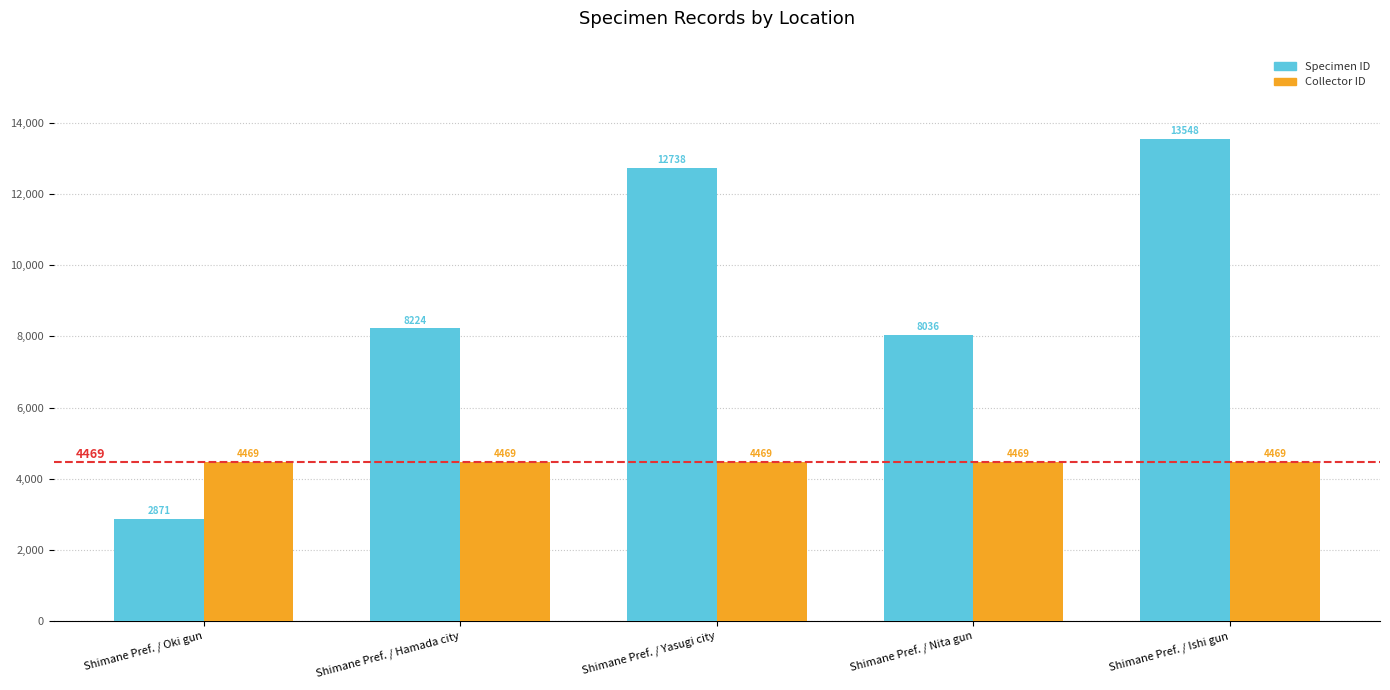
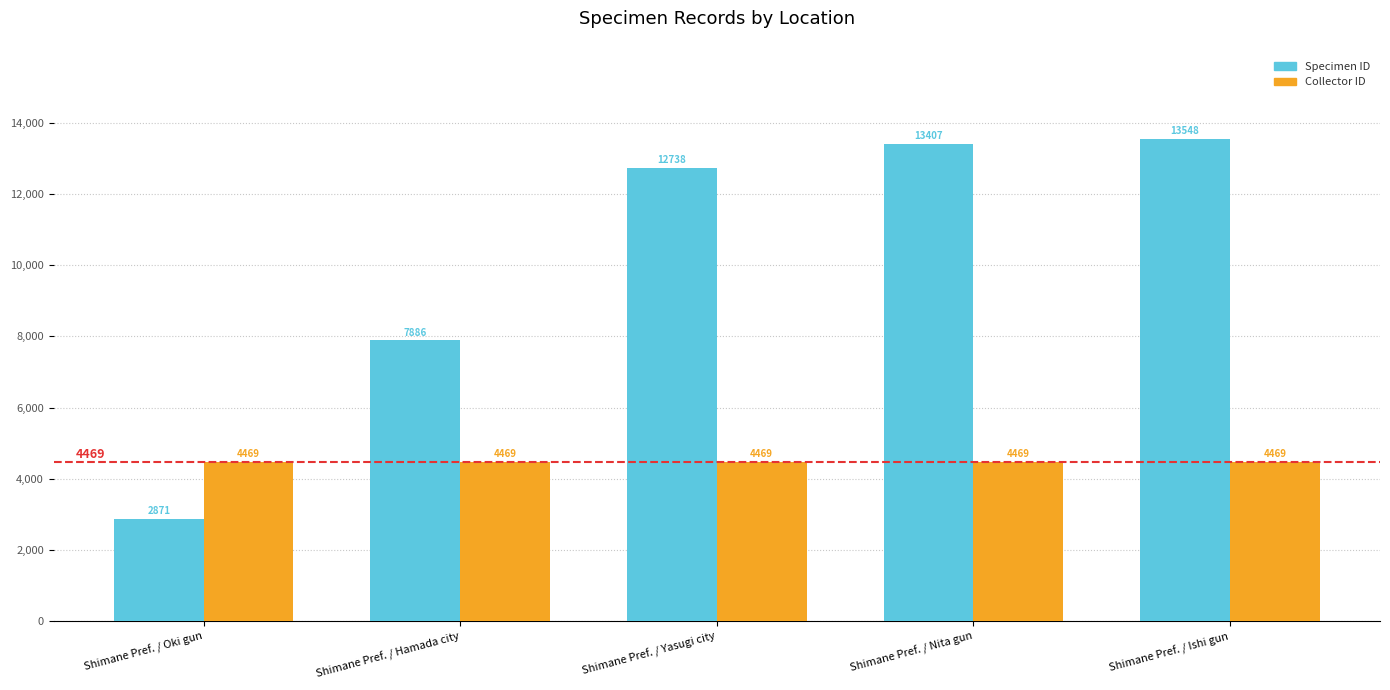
Specimen ID, Shimane Pref. / Hamada city: 8224 -> 7886
Specimen ID, Shimane Pref. / Nita gun: 8036 -> 13407
